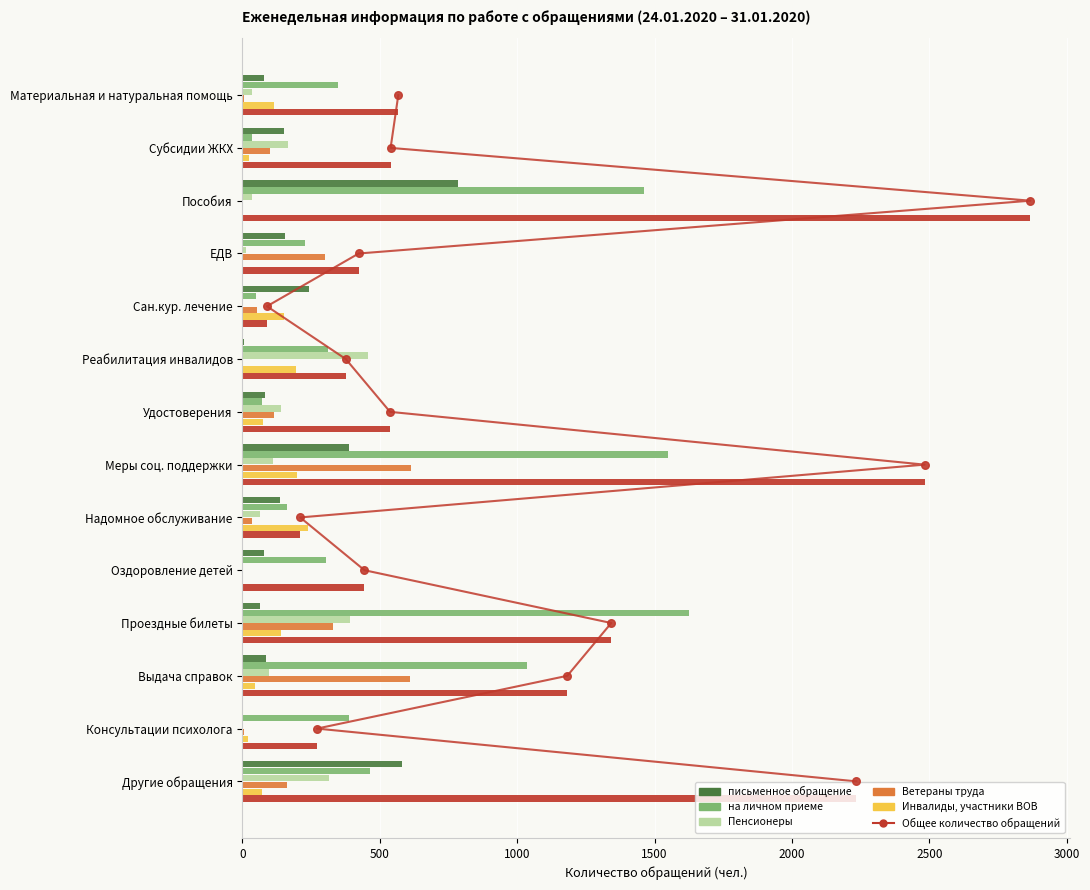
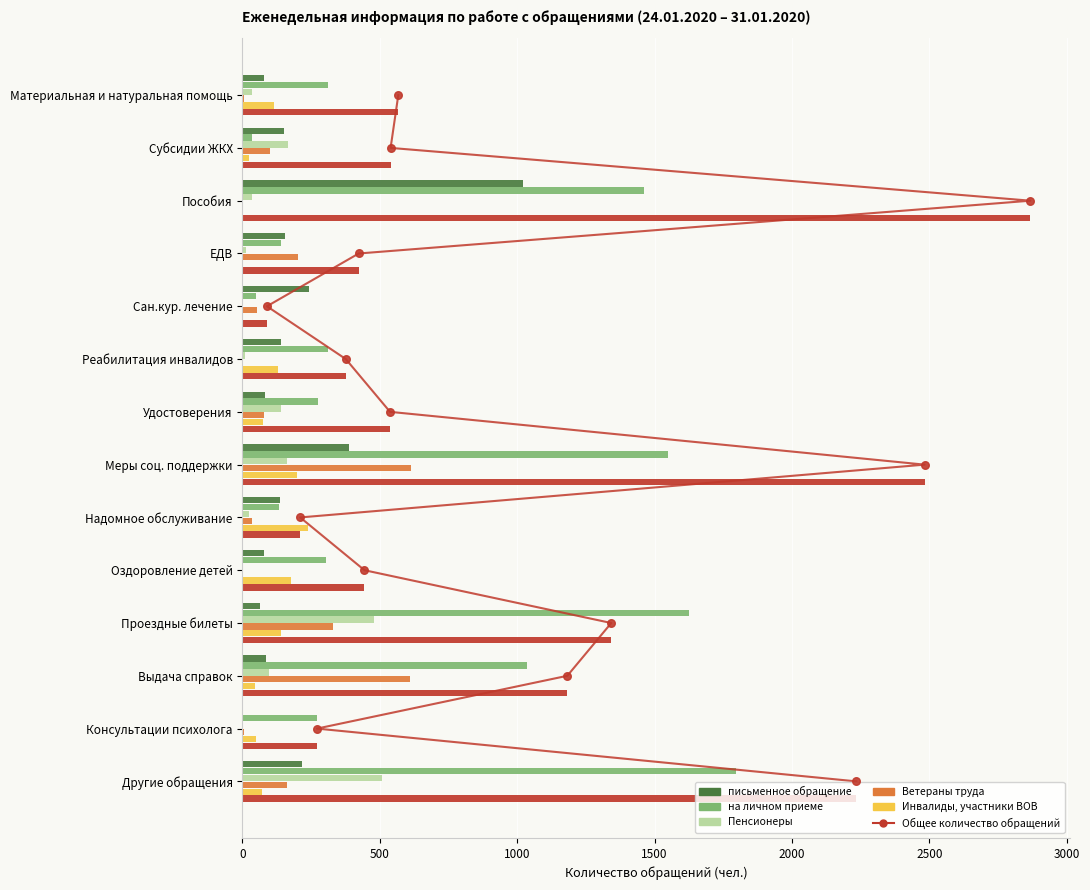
на личном приеме, Материальная и натуральная помощь: 350 -> 310
письменное обращение, Пособия: 780 -> 1020
на личном приеме, ЕДВ: 230 -> 140
Ветераны труда, ЕДВ: 300 -> 200
Инвалиды, участники ВОВ, Сан.кур. лечение: 150 -> 0
письменное обращение, Реабилитация инвалидов: 10 -> 140
Пенсионеры, Реабилитация инвалидов: 460 -> 10
Инвалиды, участники ВОВ, Реабилитация инвалидов: 200 -> 130
на личном приеме, Удостоверения: 70 -> 280
Ветераны труда, Удостоверения: 120 -> 80
Пенсионеры, Меры соц. поддержки: 110 -> 160
на личном приеме, Надомное обслуживание: 160 -> 130
Пенсионеры, Надомное обслуживание: 60 -> 20
Инвалиды, участники ВОВ, Оздоровление детей: 0 -> 180
Пенсионеры, Проездные билеты: 390 -> 480
на личном приеме, Консультации психолога: 390 -> 270
Инвалиды, участники ВОВ, Консультации психолога: 20 -> 50
письменное обращение, Другие обращения: 580 -> 220
на личном приеме, Другие обращения: 470 -> 1800
Пенсионеры, Другие обращения: 320 -> 510
